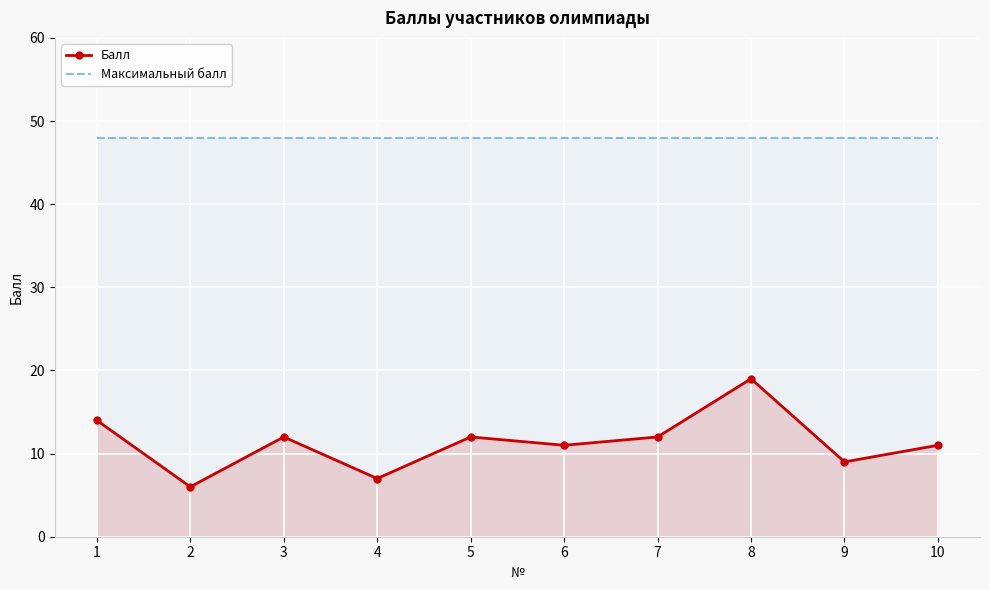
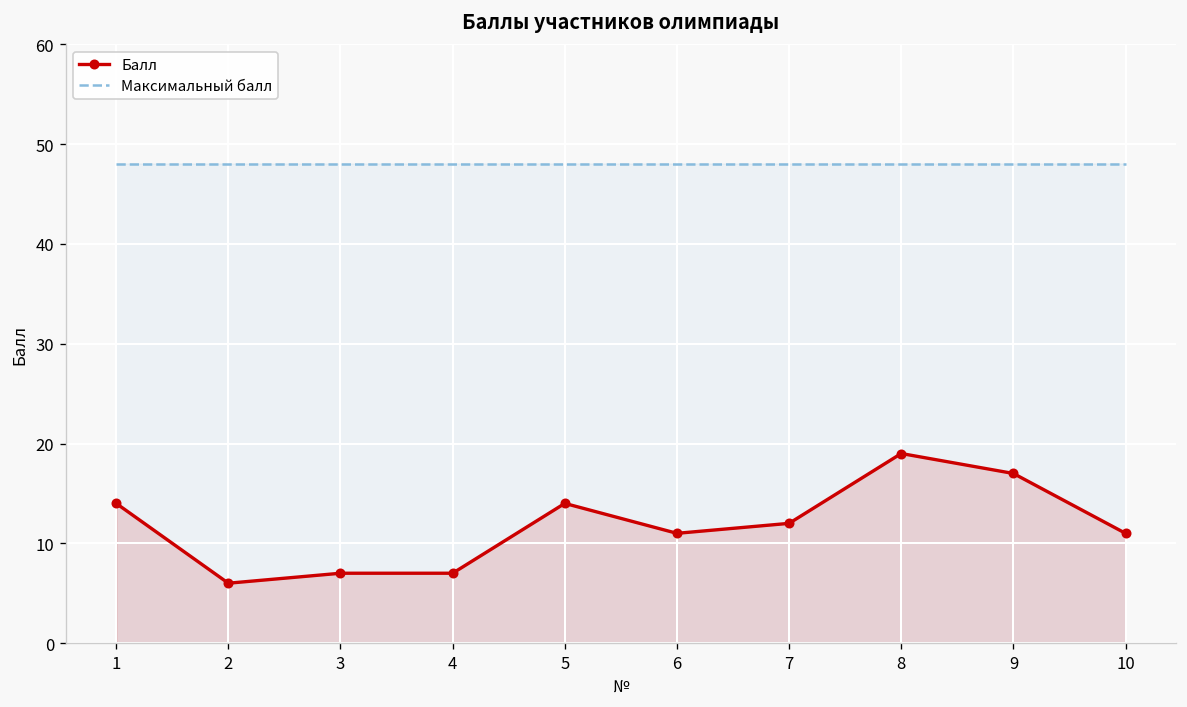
Балл, 3: 12 -> 7
Балл, 5: 12 -> 14
Балл, 9: 9 -> 17
